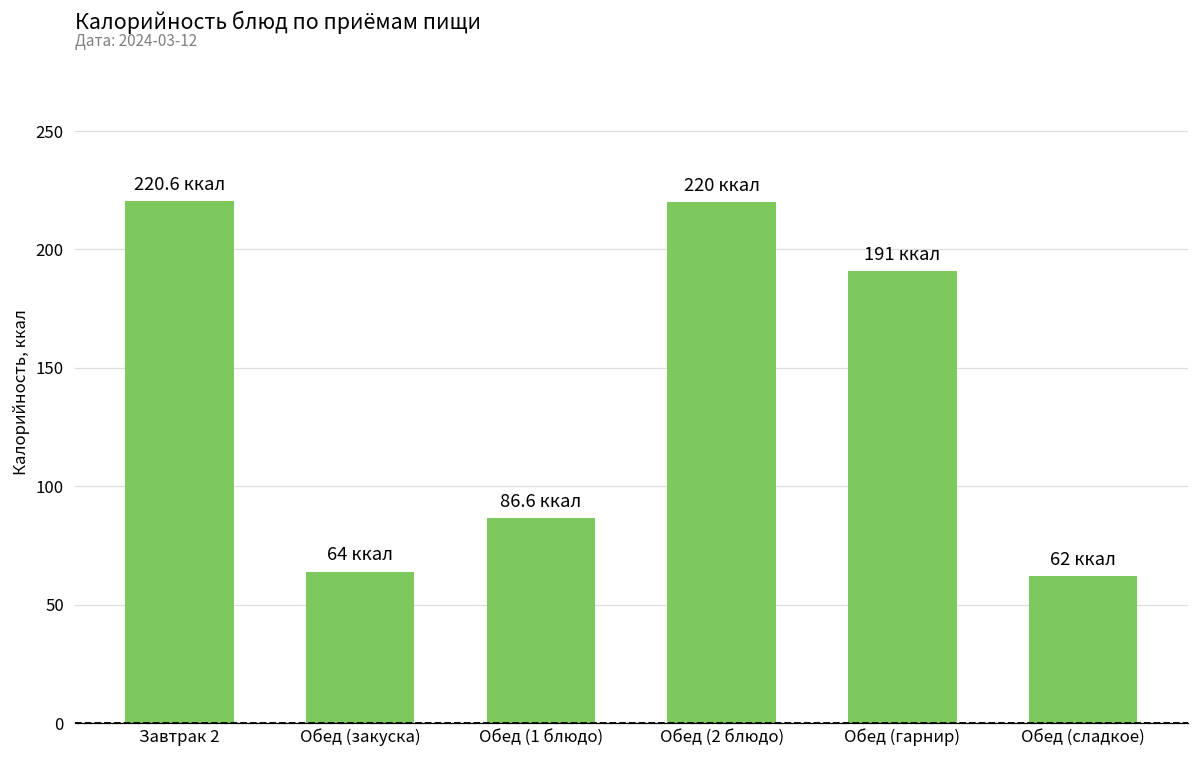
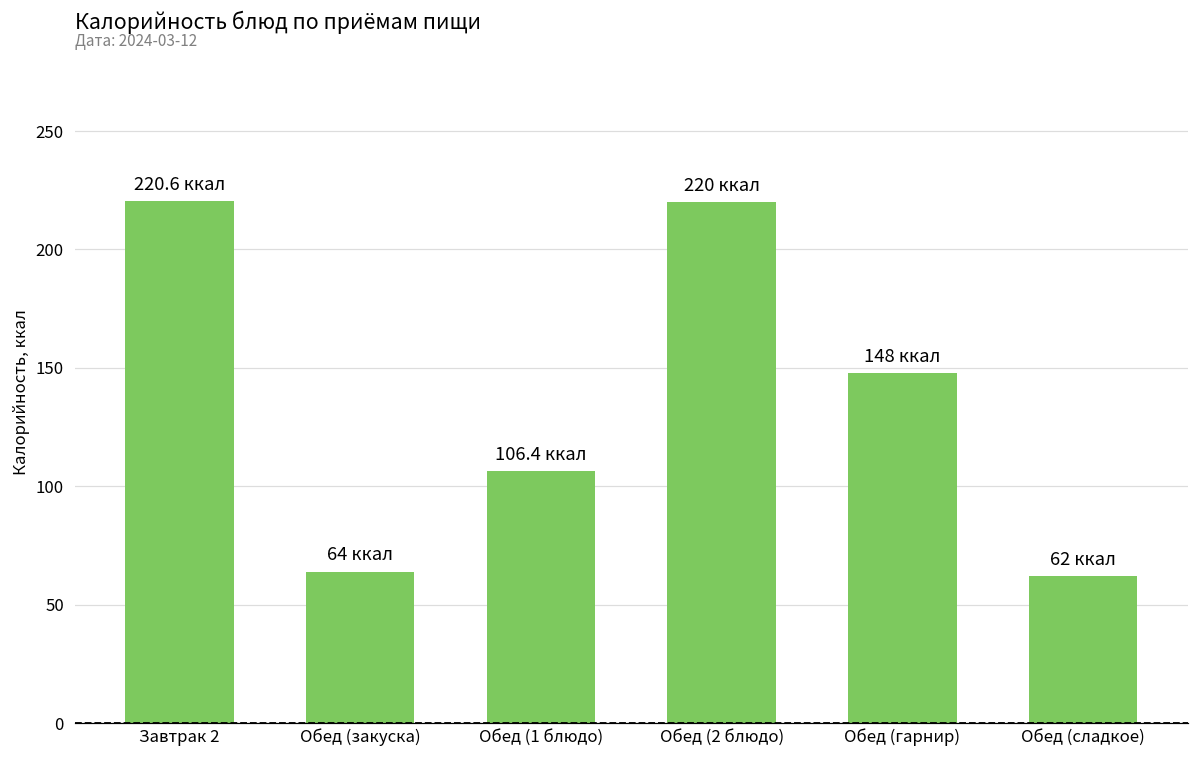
Обед (1 блюдо): 86.6 -> 106.4
Обед (гарнир): 191 -> 148
